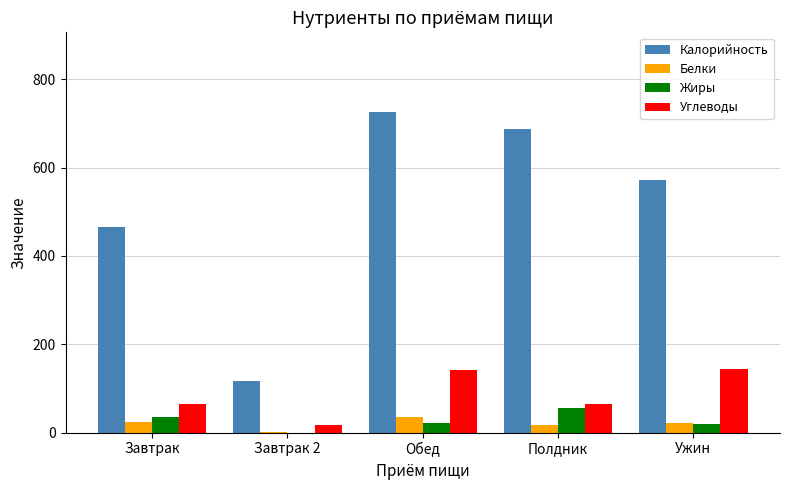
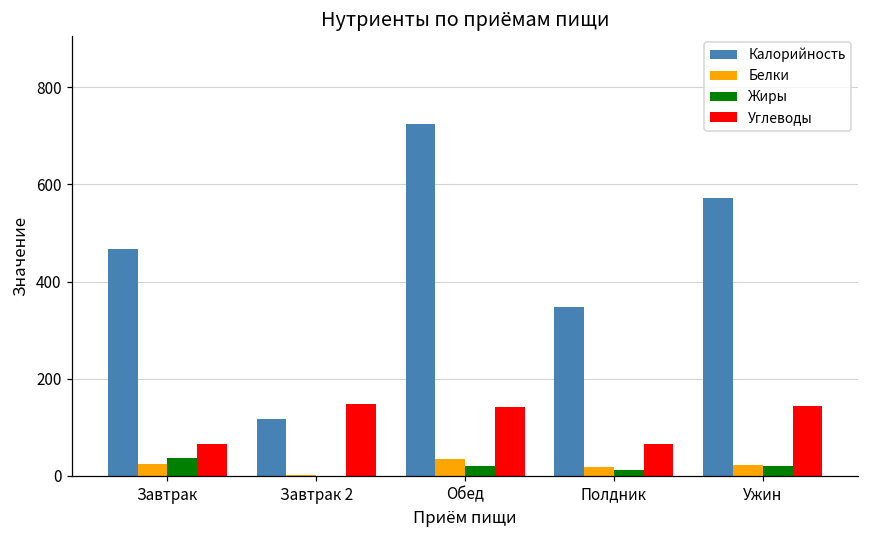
Углеводы, Завтрак 2: 20 -> 150
Калорийность, Полдник: 690 -> 350
Жиры, Полдник: 60 -> 10
